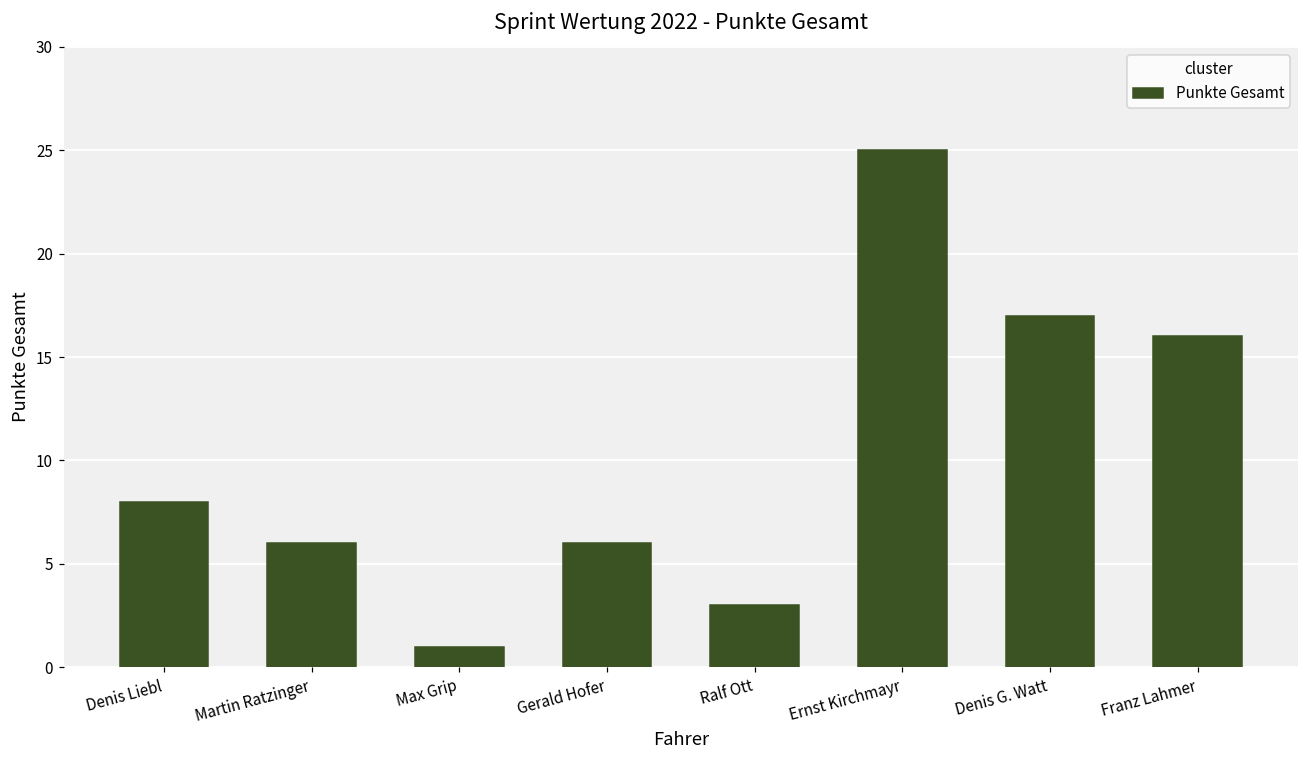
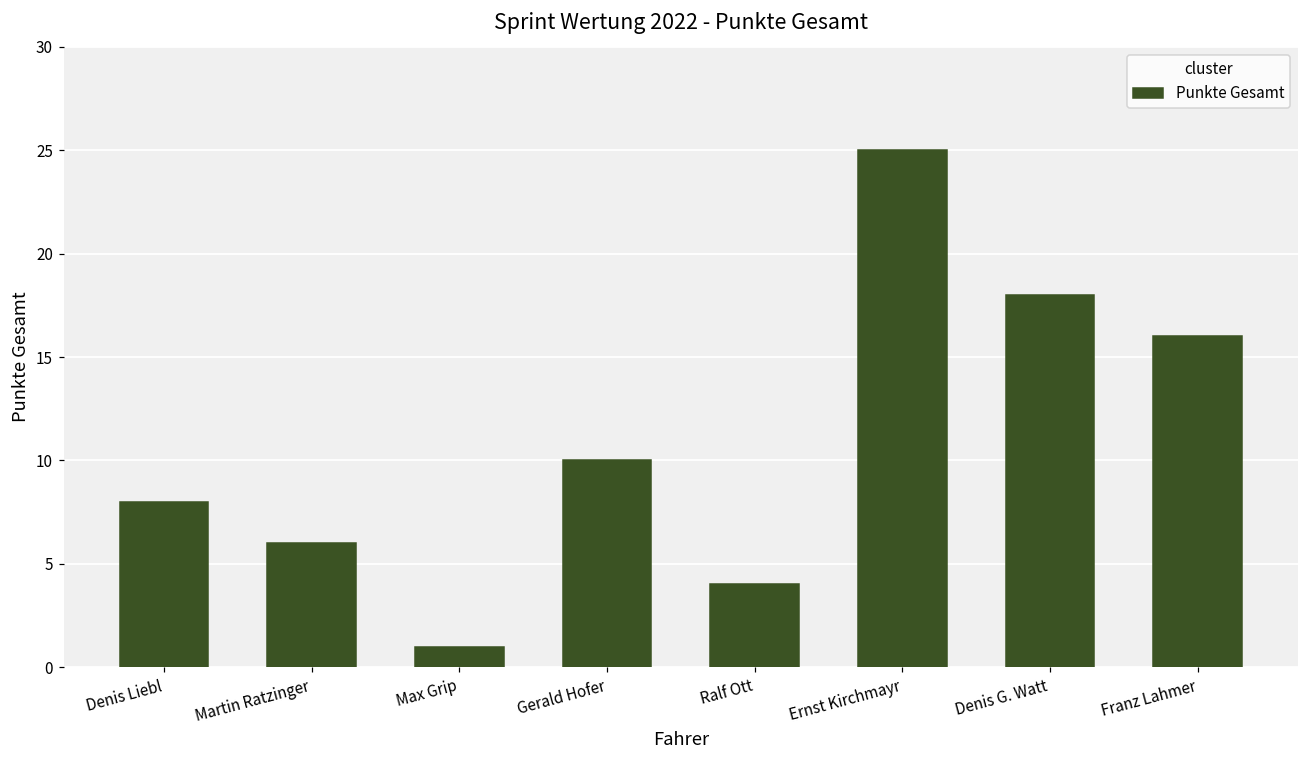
Gerald Hofer: 6 -> 10
Ralf Ott: 3 -> 4
Denis G. Watt: 17 -> 18
